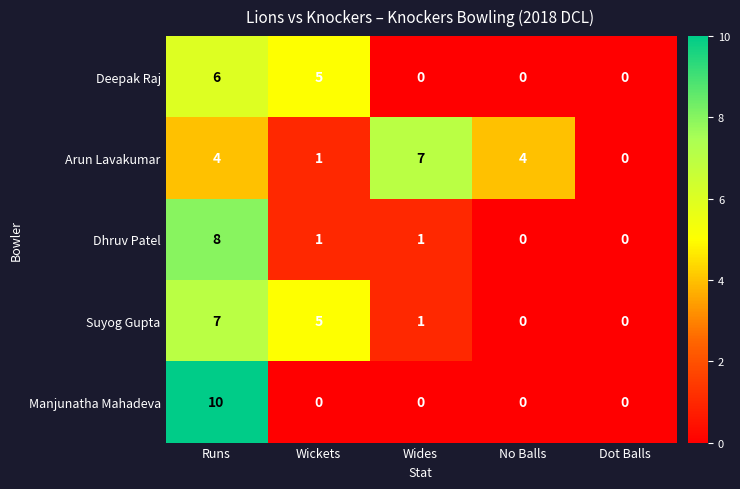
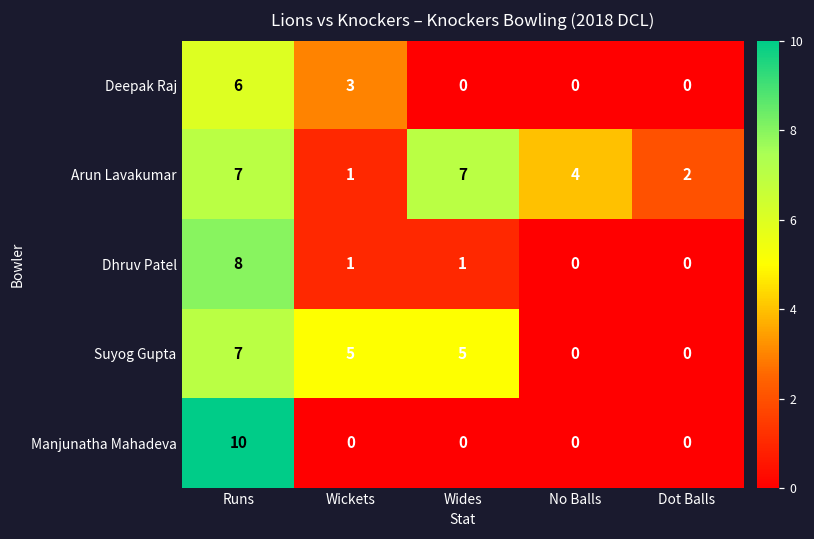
Deepak Raj, Wickets: 5 -> 3
Arun Lavakumar, Runs: 4 -> 7
Arun Lavakumar, Dot Balls: 0 -> 2
Suyog Gupta, Wides: 1 -> 5
